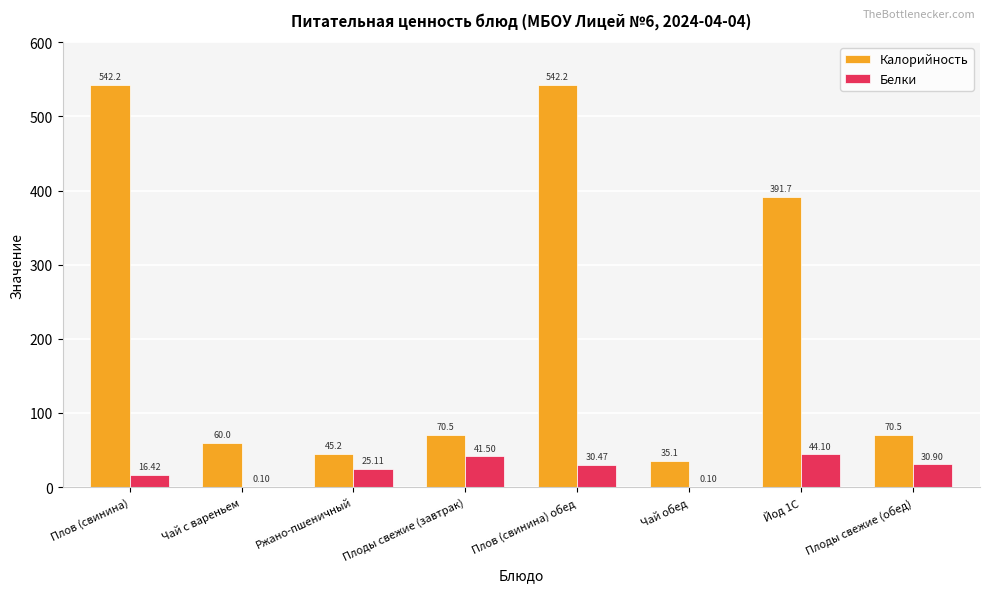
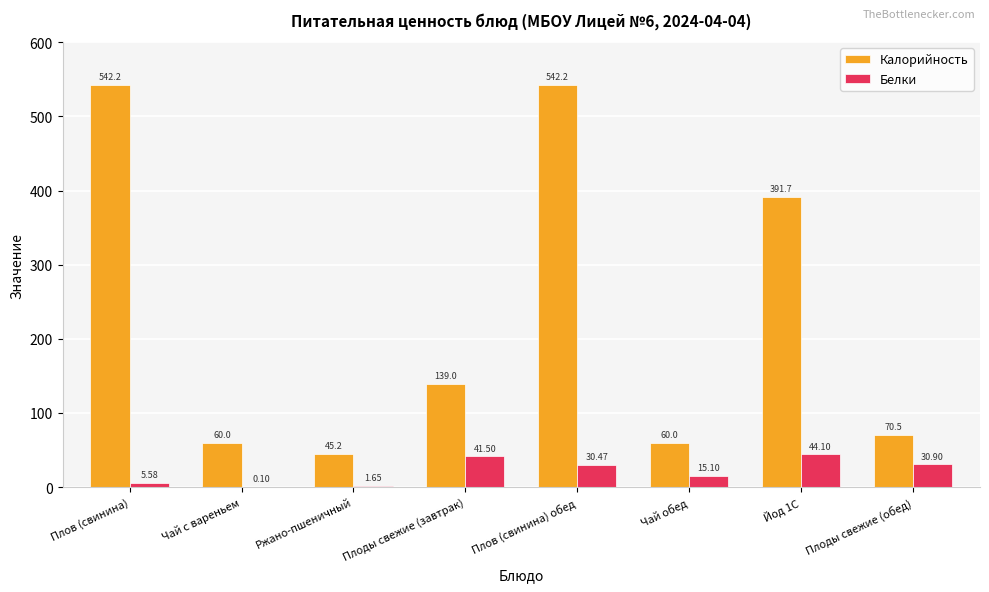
Белки, Плов (свинина): 16.42 -> 5.58
Белки, Ржано-пшеничный: 25.11 -> 1.65
Калорийность, Плоды свежие (завтрак): 70.5 -> 139.0
Калорийность, Чай обед: 35.1 -> 60.0
Белки, Чай обед: 0.10 -> 15.10
